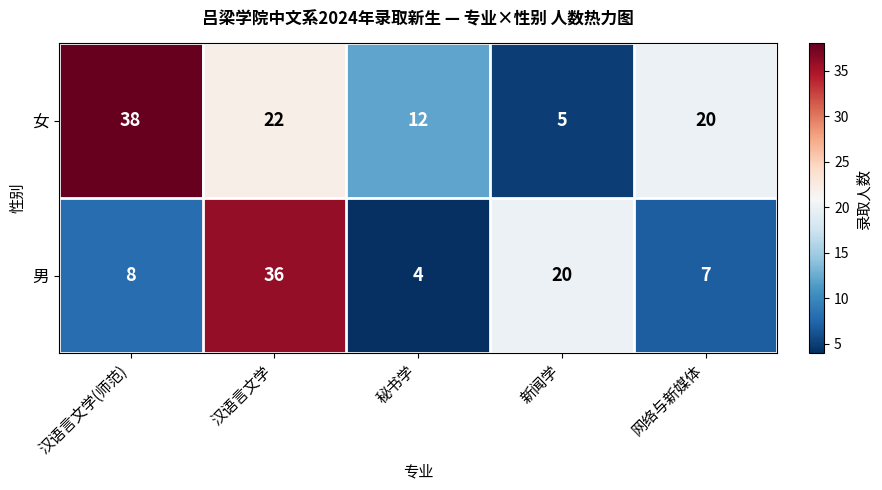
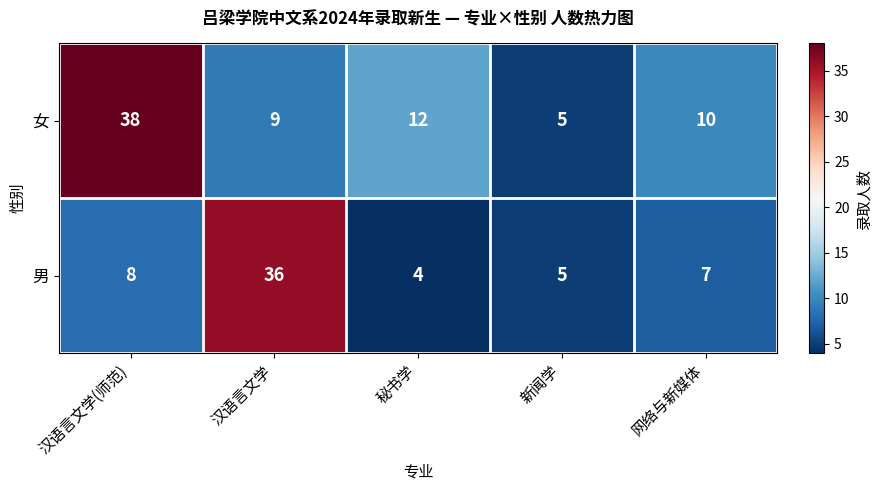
女, 汉语言文学: 22 -> 9
女, 网络与新媒体: 20 -> 10
男, 新闻学: 20 -> 5
